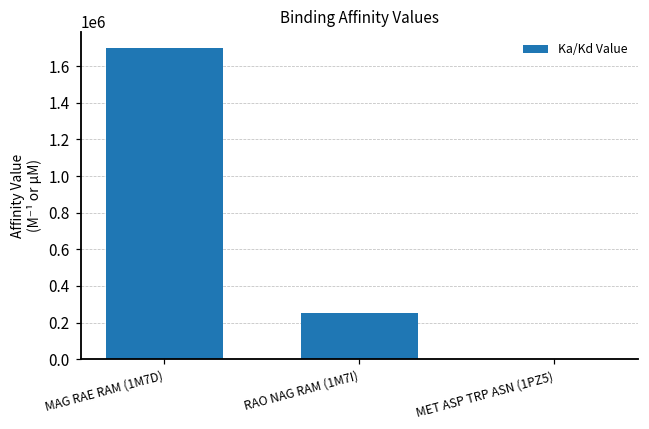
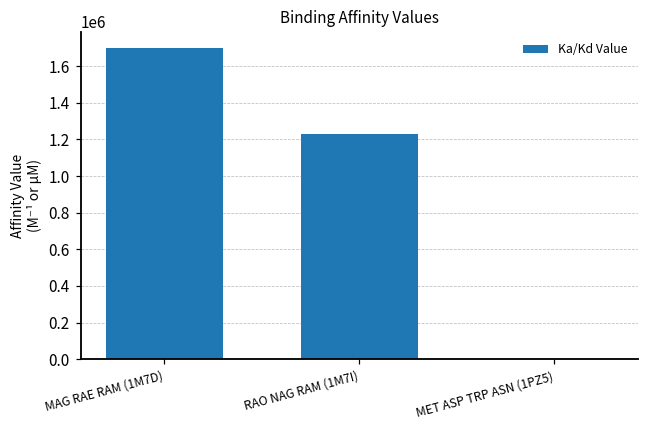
RAO NAG RAM (1M7I): 250000 -> 1230000
